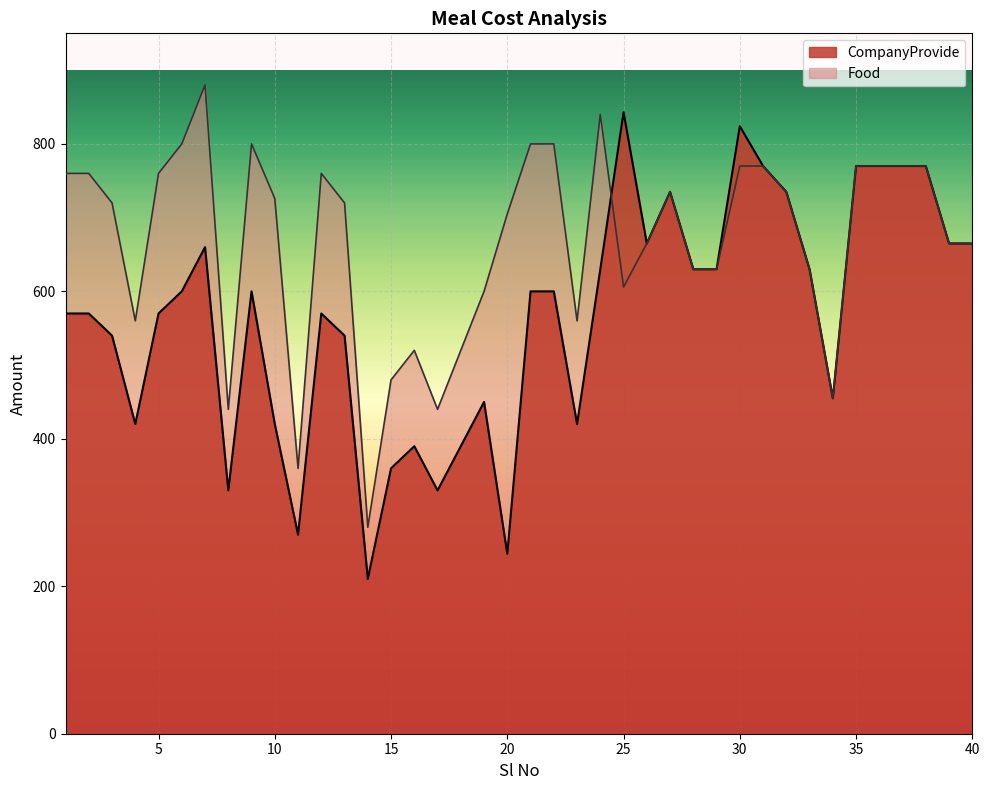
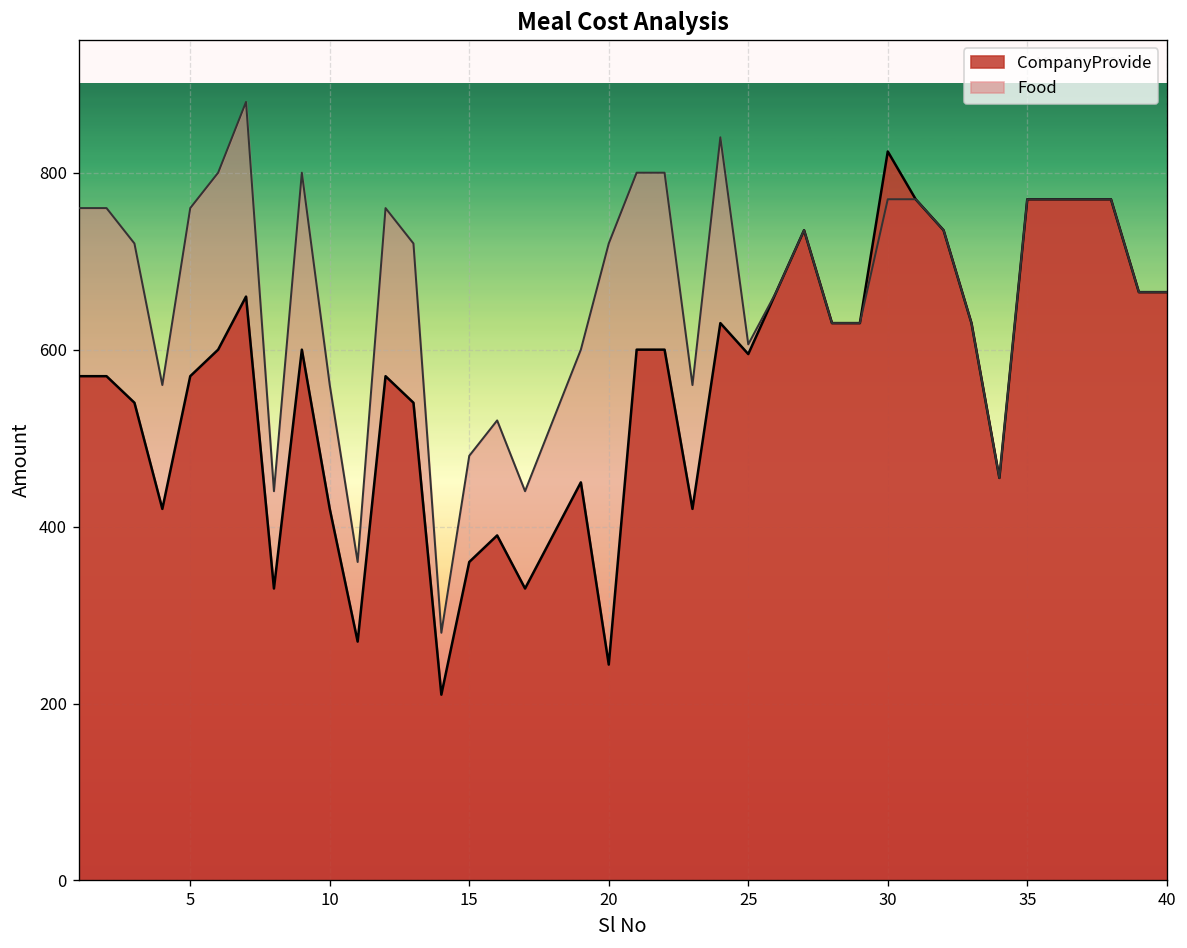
Food, 10: 730 -> 560
Food, 20: 710 -> 720
CompanyProvide, 25: 840 -> 600
